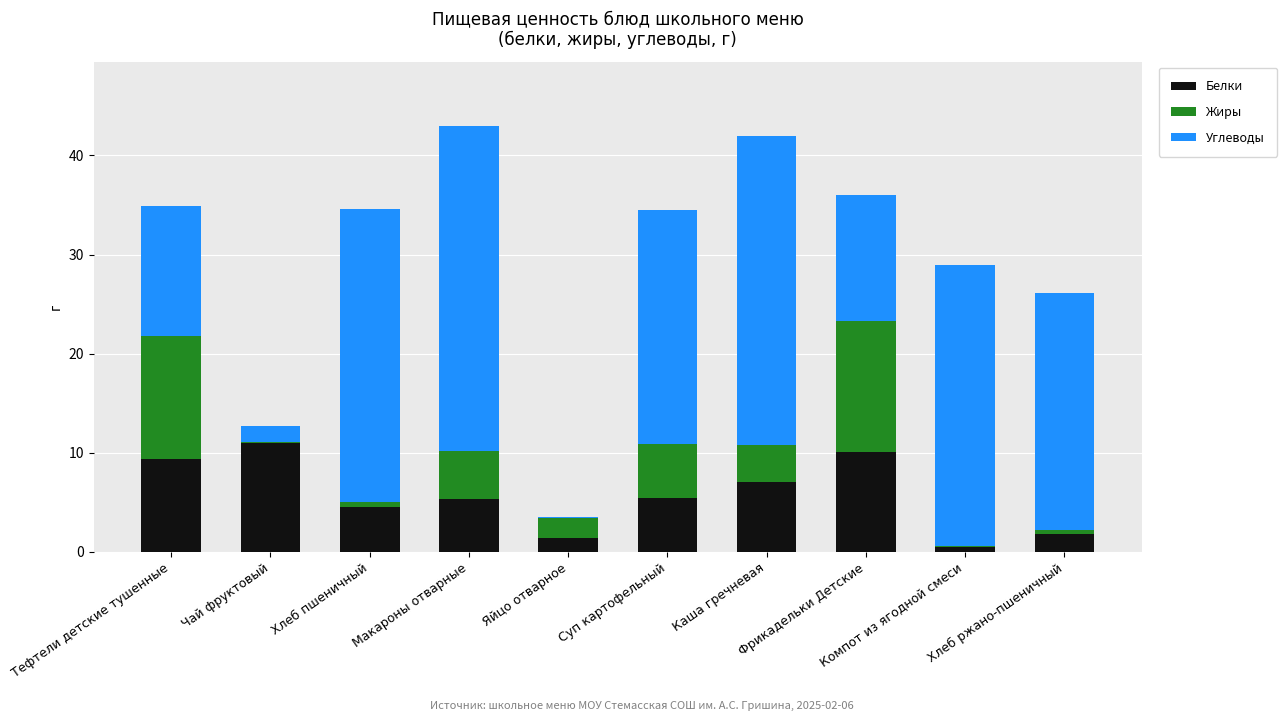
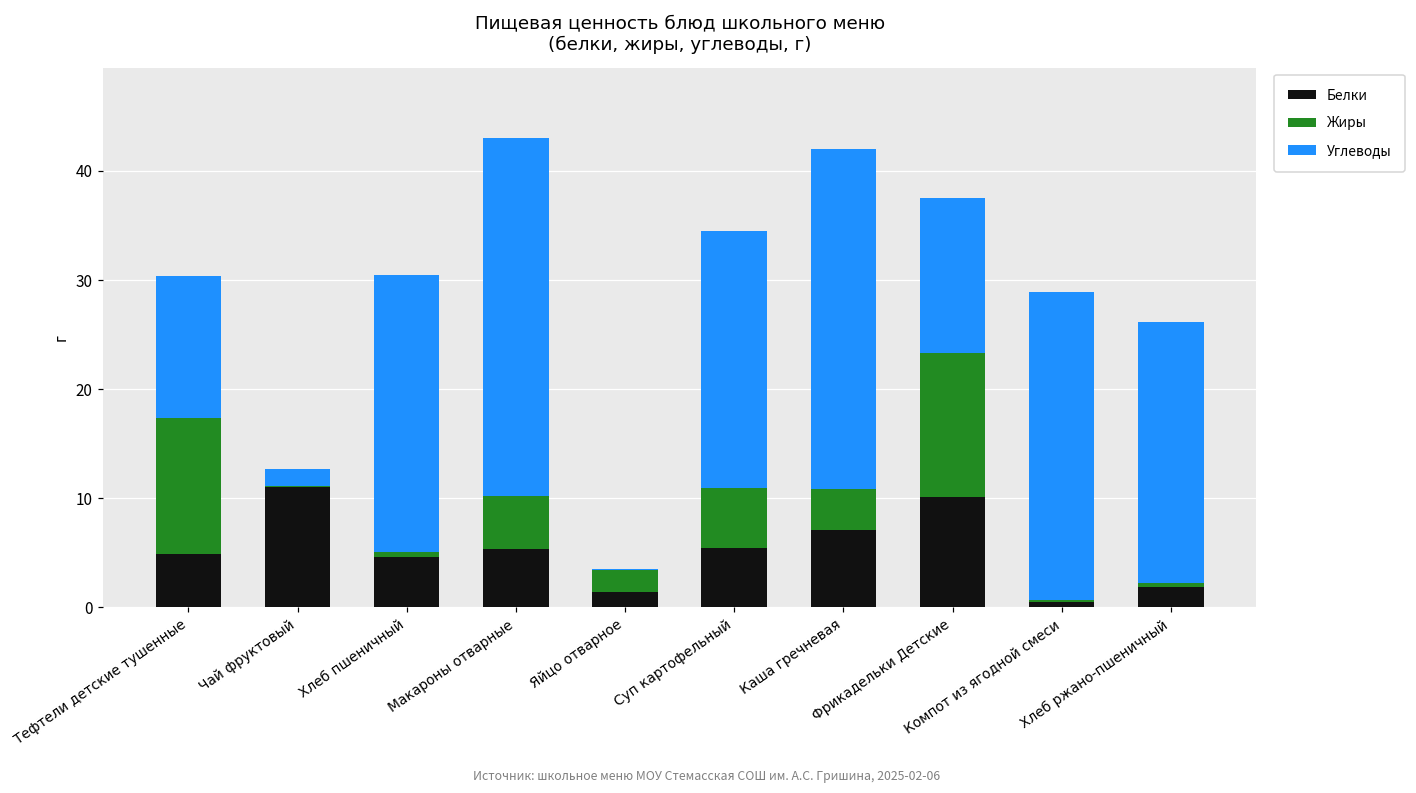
Белки, Тефтели детские тушенные: 9 -> 5
Углеводы, Хлеб пшеничный: 30 -> 25
Углеводы, Фрикадельки Детские: 13 -> 14
